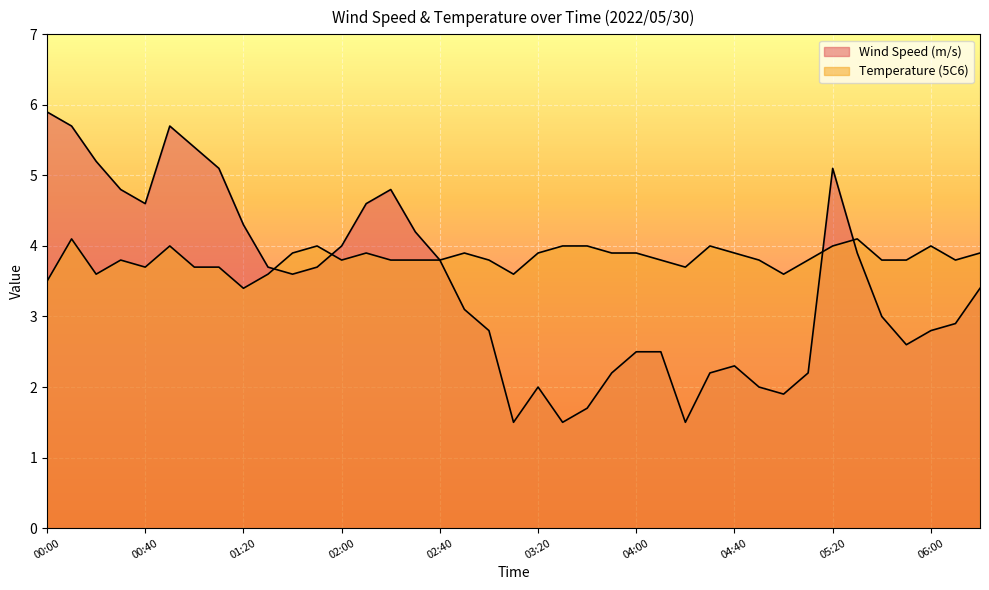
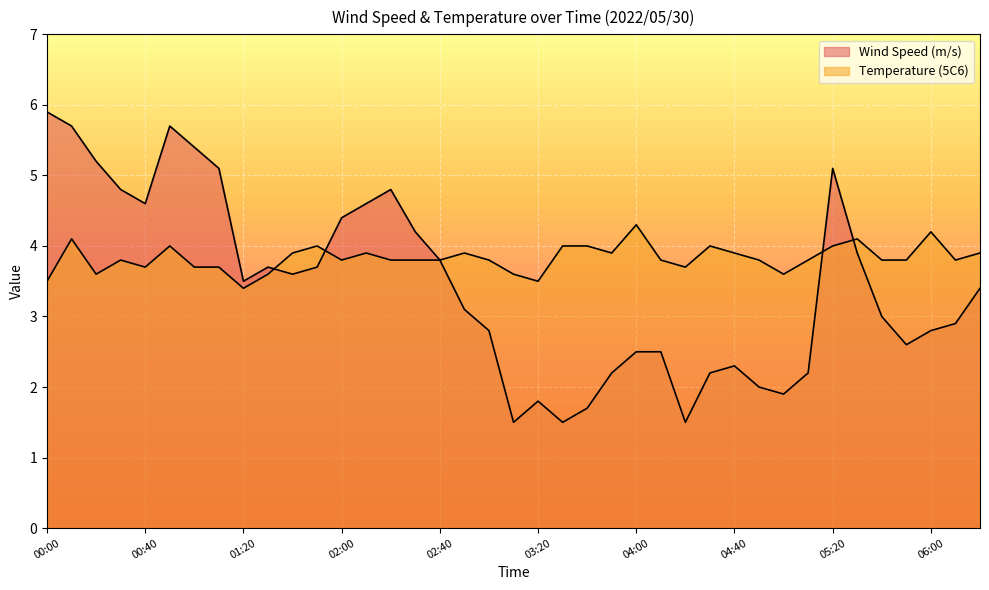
Wind Speed (m/s), 01:20: 4.3 -> 3.5
Wind Speed (m/s), 02:00: 4.0 -> 4.4
Wind Speed (m/s), 03:20: 2.0 -> 1.8
Temperature (5C6), 03:20: 3.9 -> 3.5
Temperature (5C6), 04:00: 3.9 -> 4.3
Temperature (5C6), 06:00: 4.0 -> 4.2
